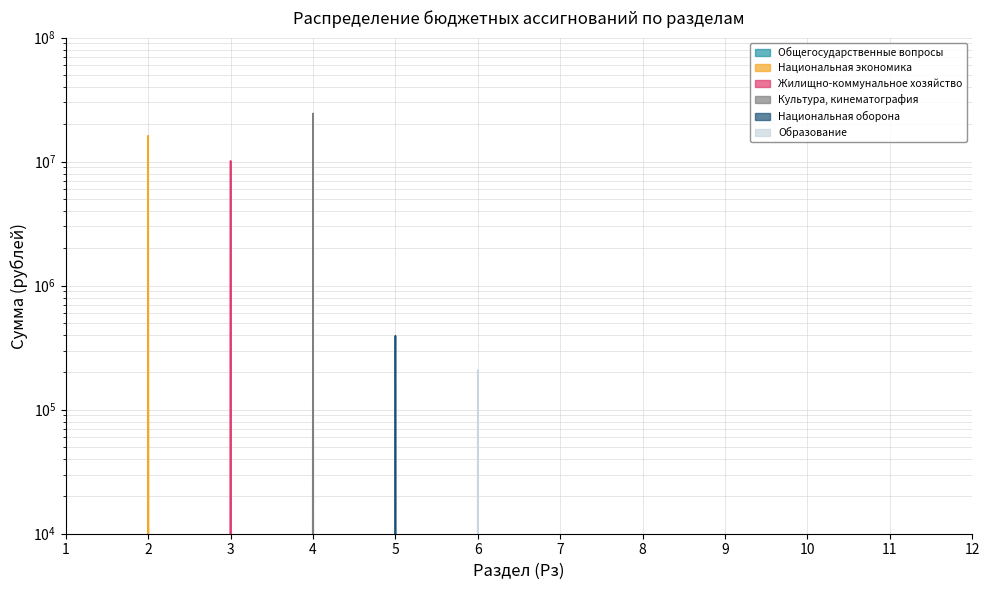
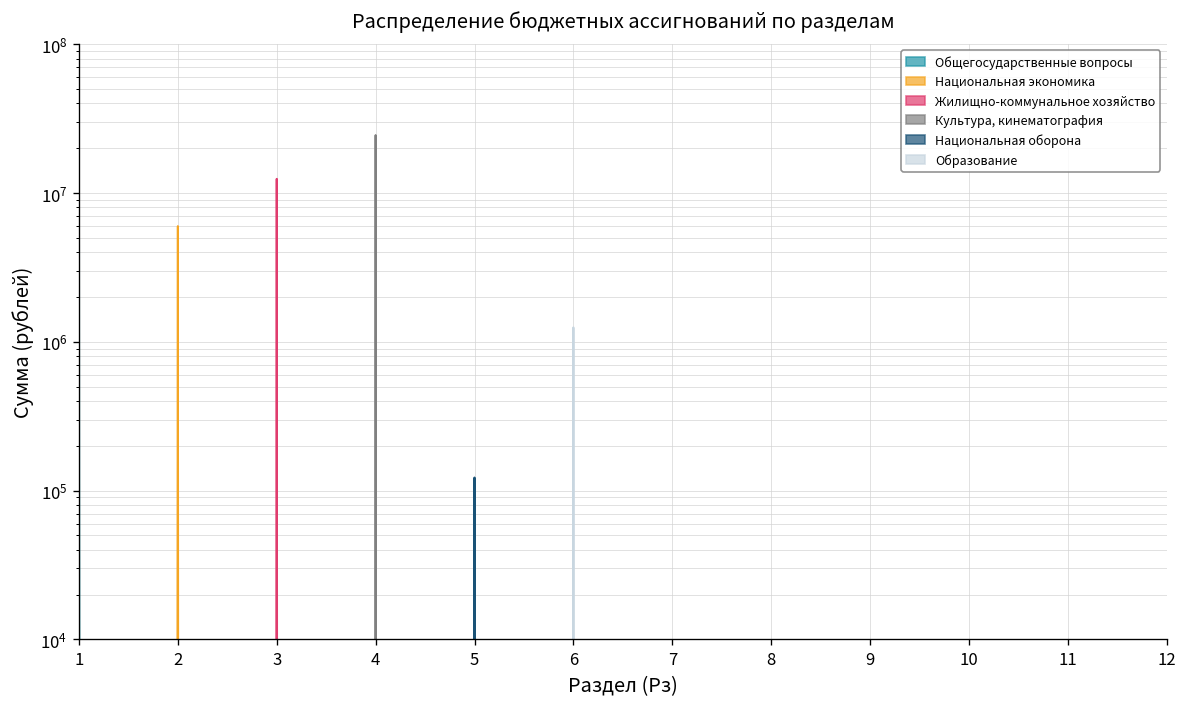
Национальная экономика, 2: 16000000 -> 6000000
Жилищно-коммунальное хозяйство, 3: 10000000 -> 12000000
Национальная оборона, 5: 390000 -> 120000
Образование, 6: 210000 -> 1200000
